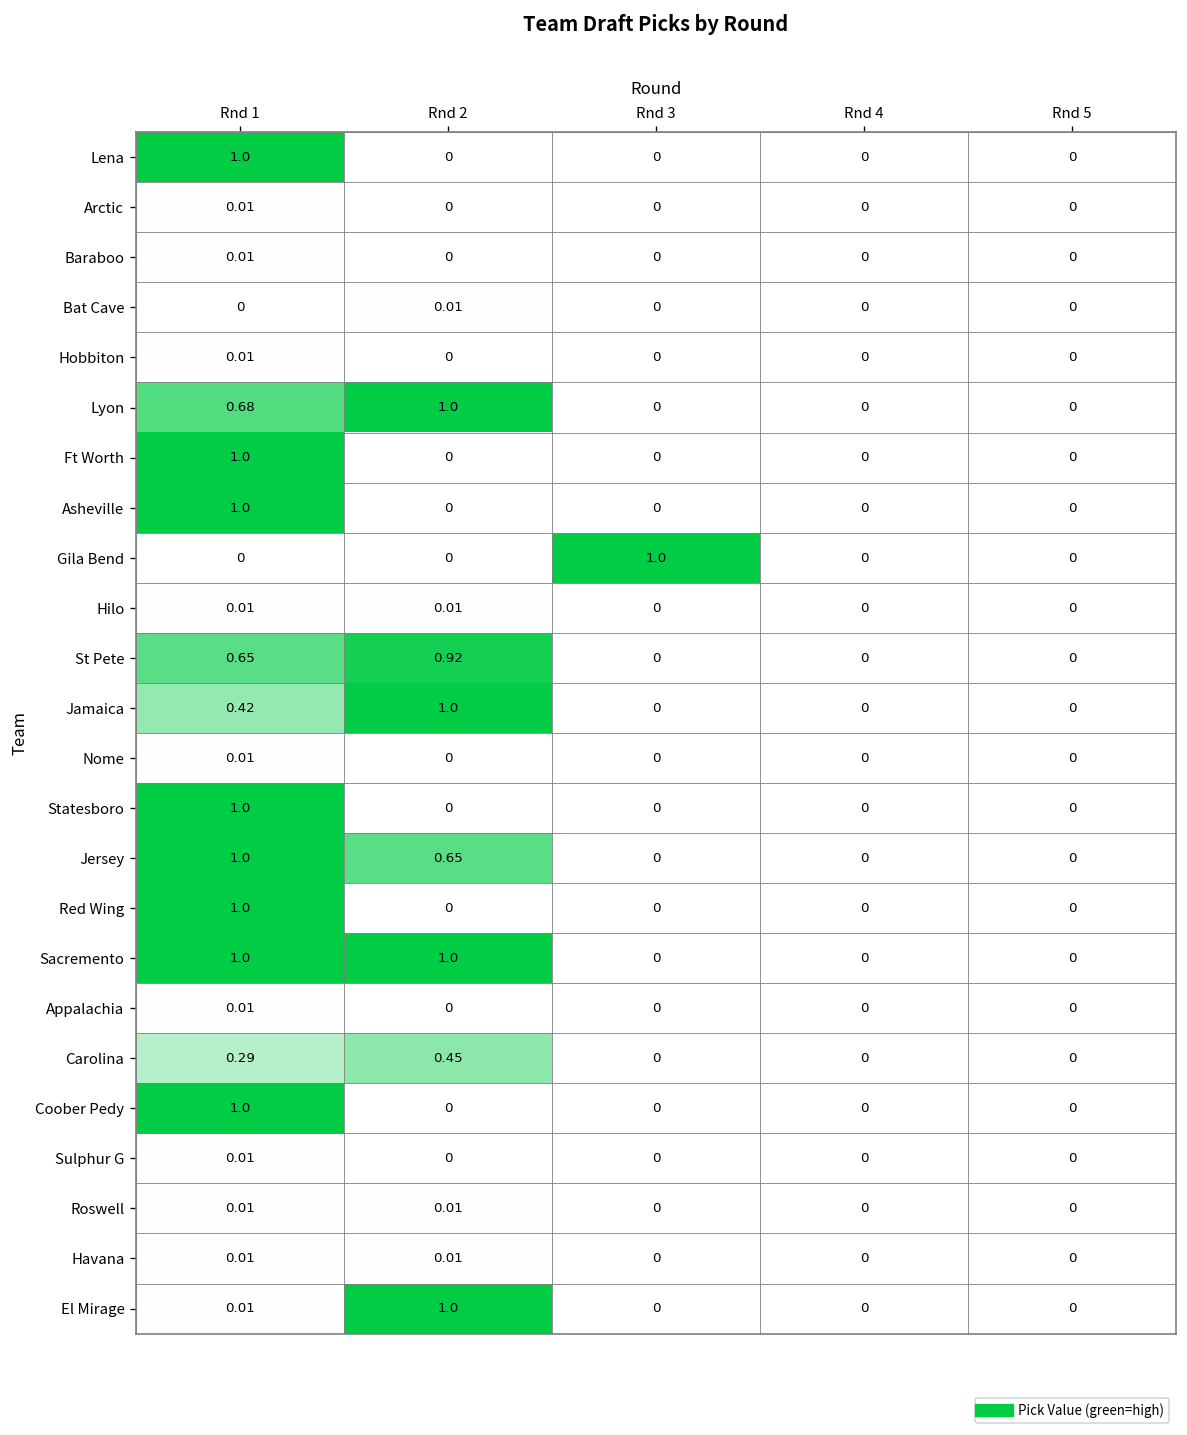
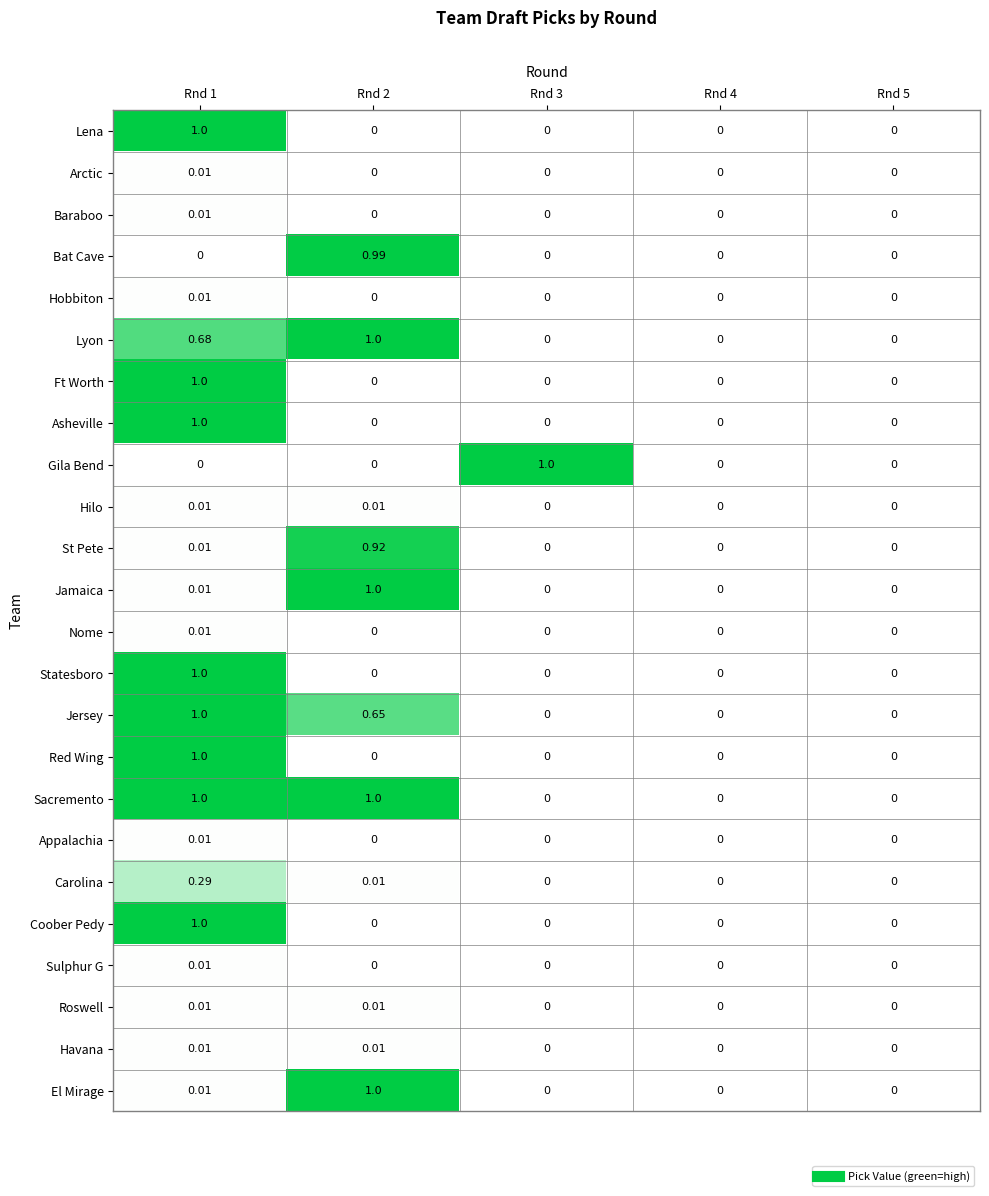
Bat Cave, Rnd 2: 0.01 -> 0.99
St Pete, Rnd 1: 0.65 -> 0.01
Jamaica, Rnd 1: 0.42 -> 0.01
Carolina, Rnd 2: 0.45 -> 0.01
